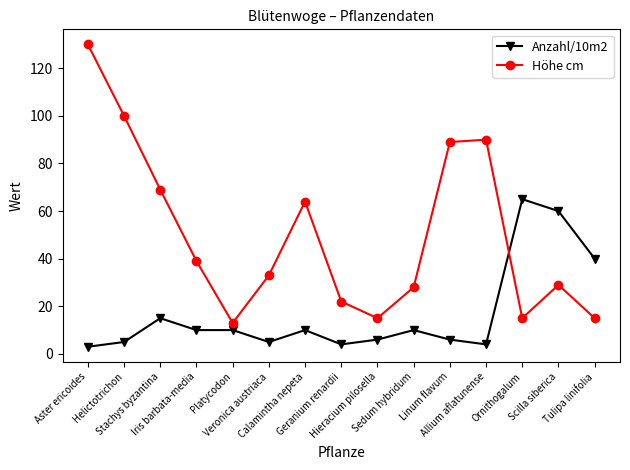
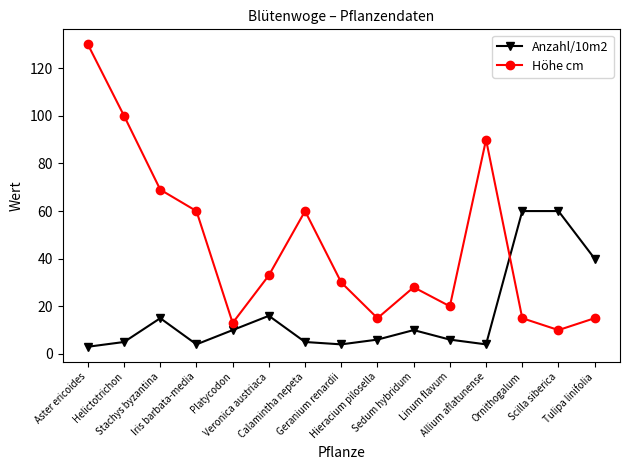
Anzahl/10m2, Iris barbata-media: 10 -> 4
Höhe cm, Iris barbata-media: 39 -> 60
Anzahl/10m2, Veronica austriaca: 5 -> 16
Anzahl/10m2, Calamintha nepeta: 10 -> 5
Höhe cm, Calamintha nepeta: 64 -> 60
Höhe cm, Geranium renardii: 22 -> 30
Höhe cm, Linum flavum: 89 -> 20
Anzahl/10m2, Ornithogalum: 65 -> 60
Höhe cm, Scilla siberica: 29 -> 10
